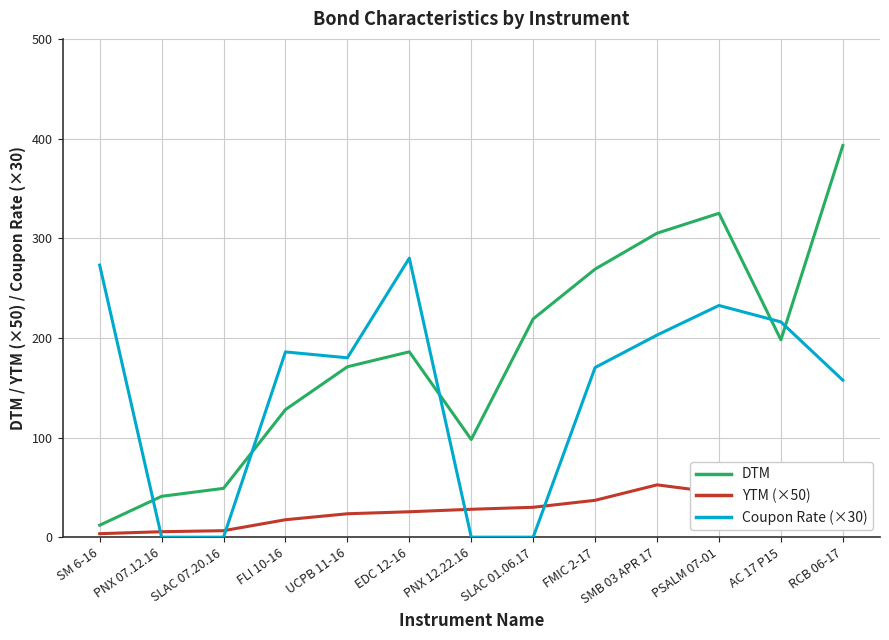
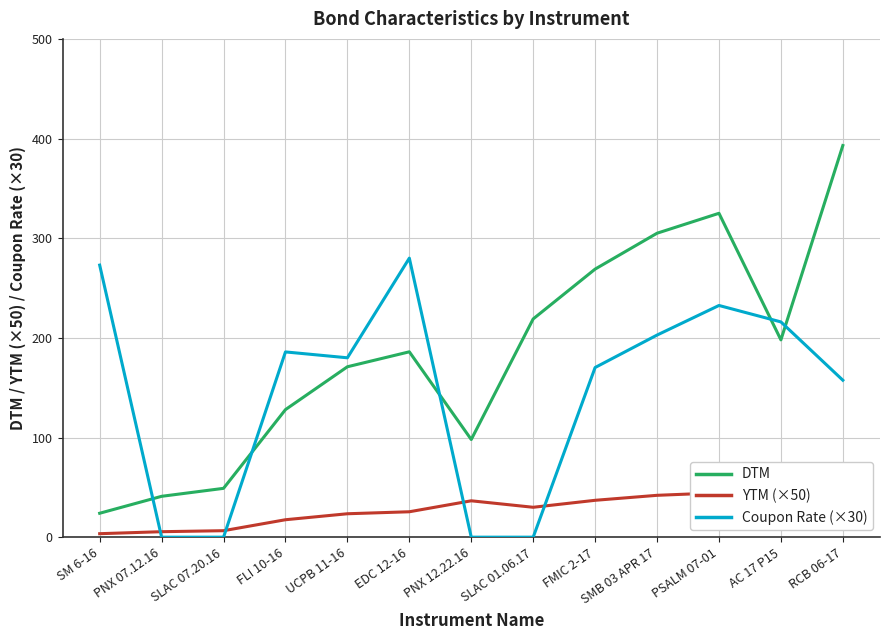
DTM, SM 6-16: 10 -> 20
YTM (×50), PNX 12.22.16: 30 -> 40
YTM (×50), SMB 03 APR 17: 50 -> 40
